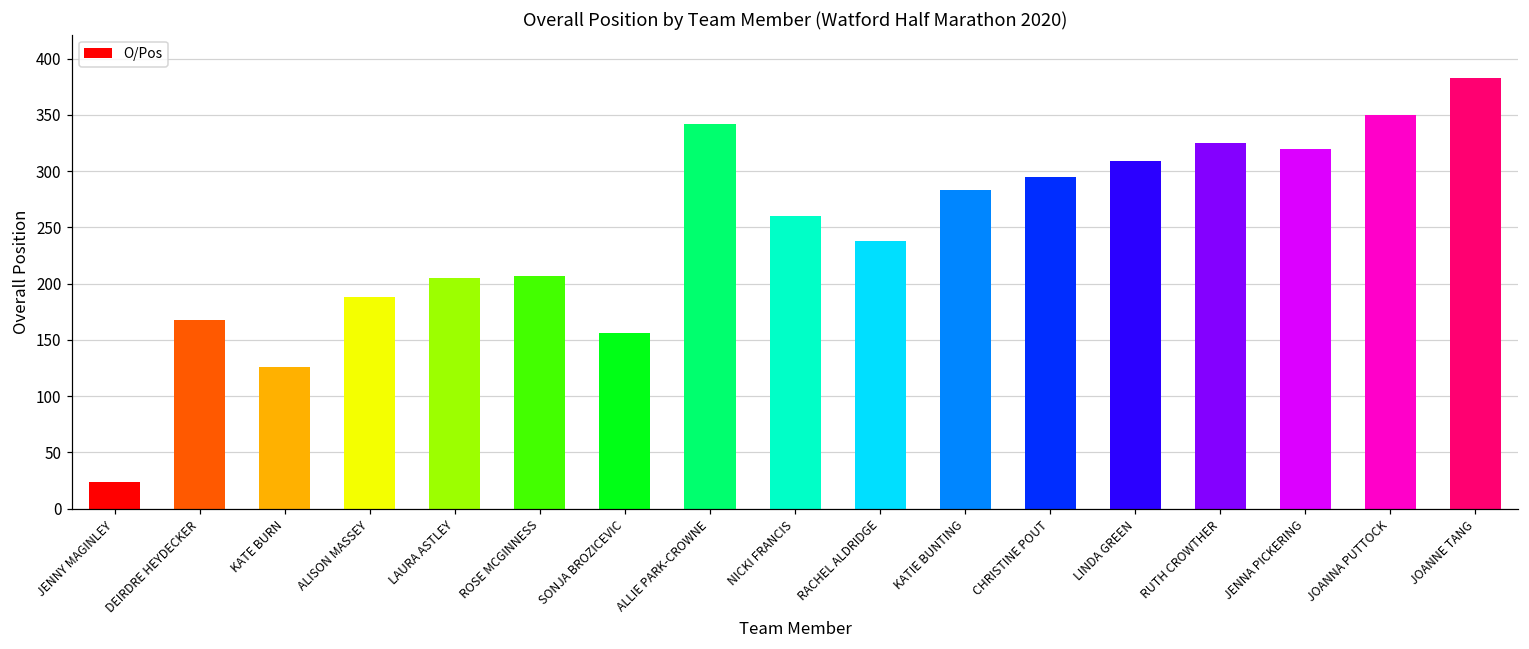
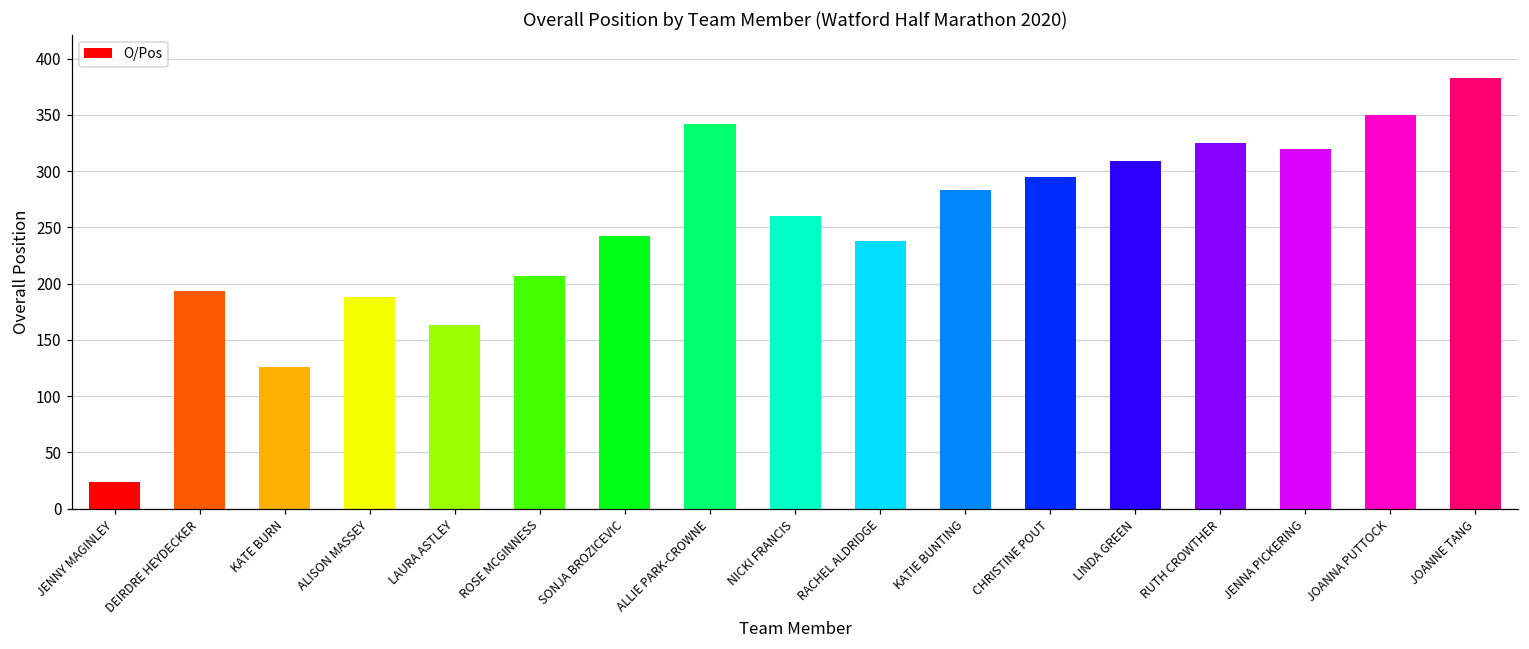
DEIRDRE HEYDECKER: 168 -> 193
LAURA ASTLEY: 205 -> 163
SONJA BROZICEVIC: 156 -> 242
